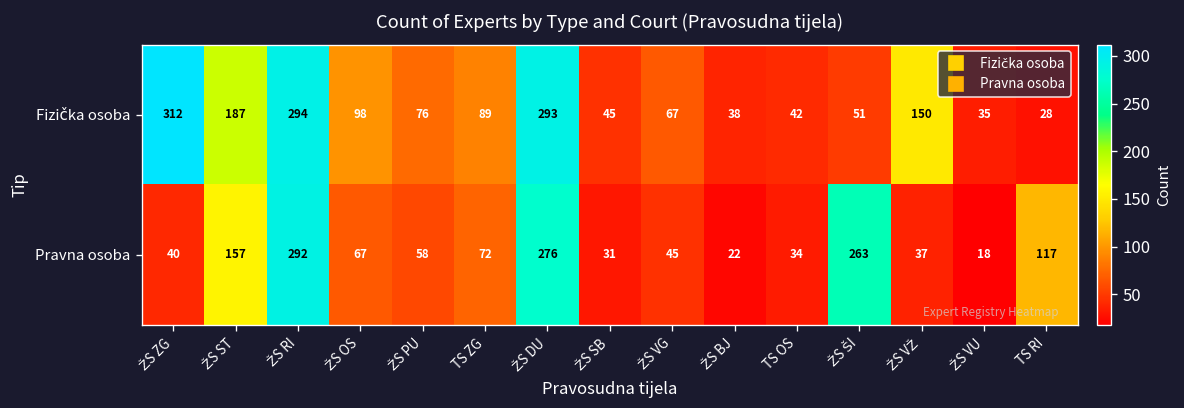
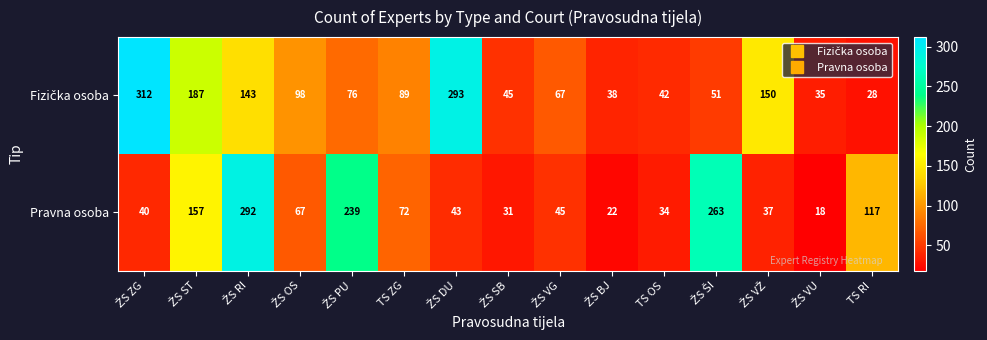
Fizička osoba, ŽS RI: 294 -> 143
Pravna osoba, ŽS PU: 58 -> 239
Pravna osoba, ŽS DU: 276 -> 43
